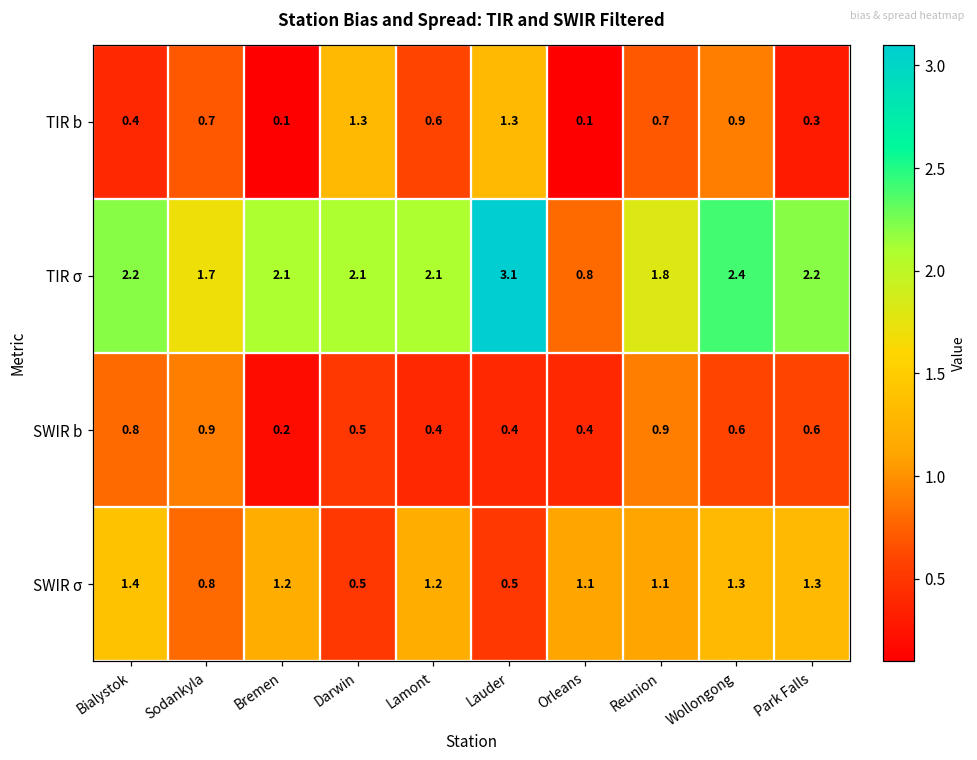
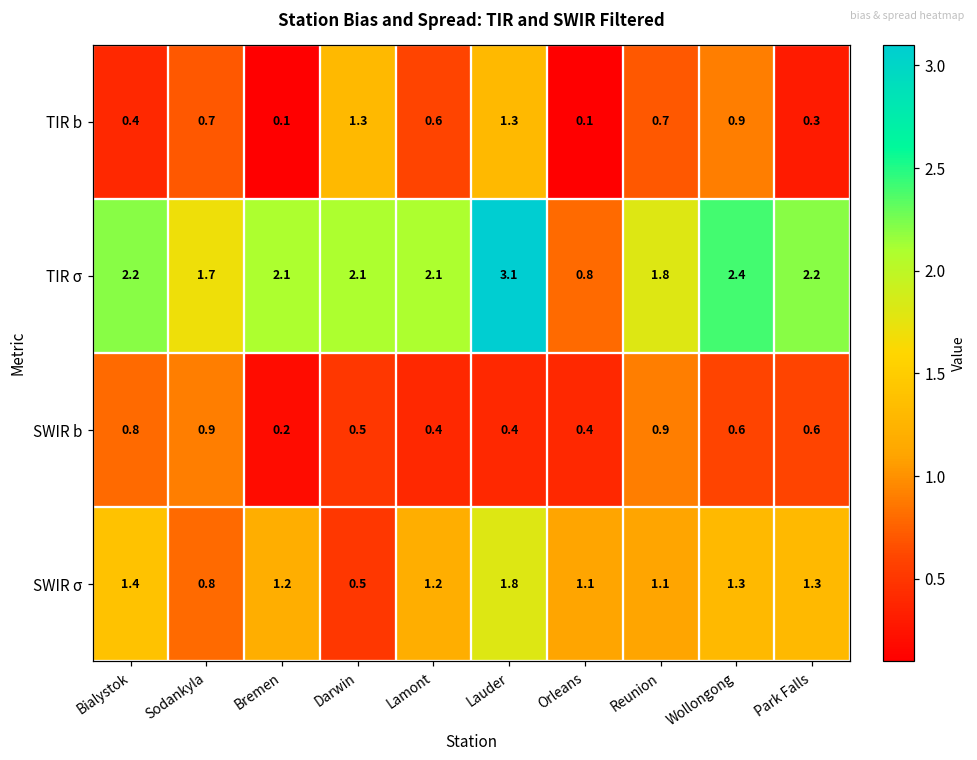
SWIR σ, Lauder: 0.5 -> 1.8
